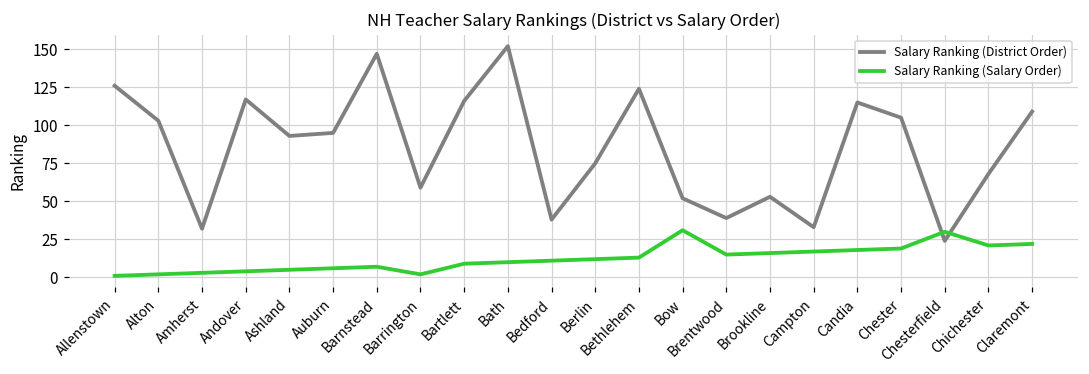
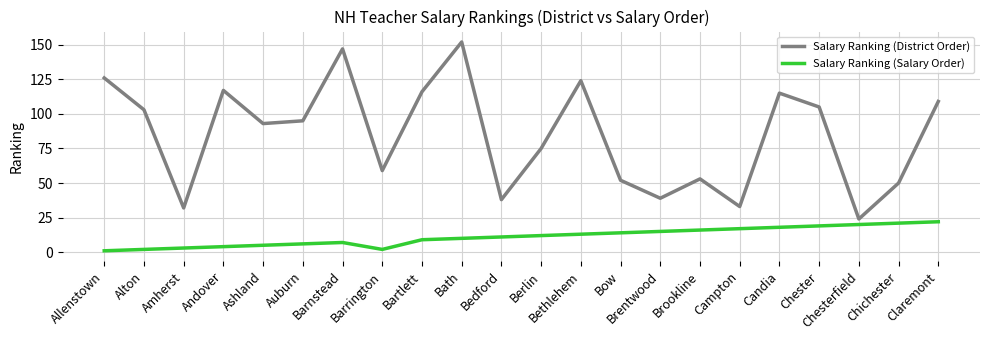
Salary Ranking (Salary Order), Bow: 31 -> 14
Salary Ranking (Salary Order), Chesterfield: 30 -> 20
Salary Ranking (District Order), Chichester: 68 -> 50
